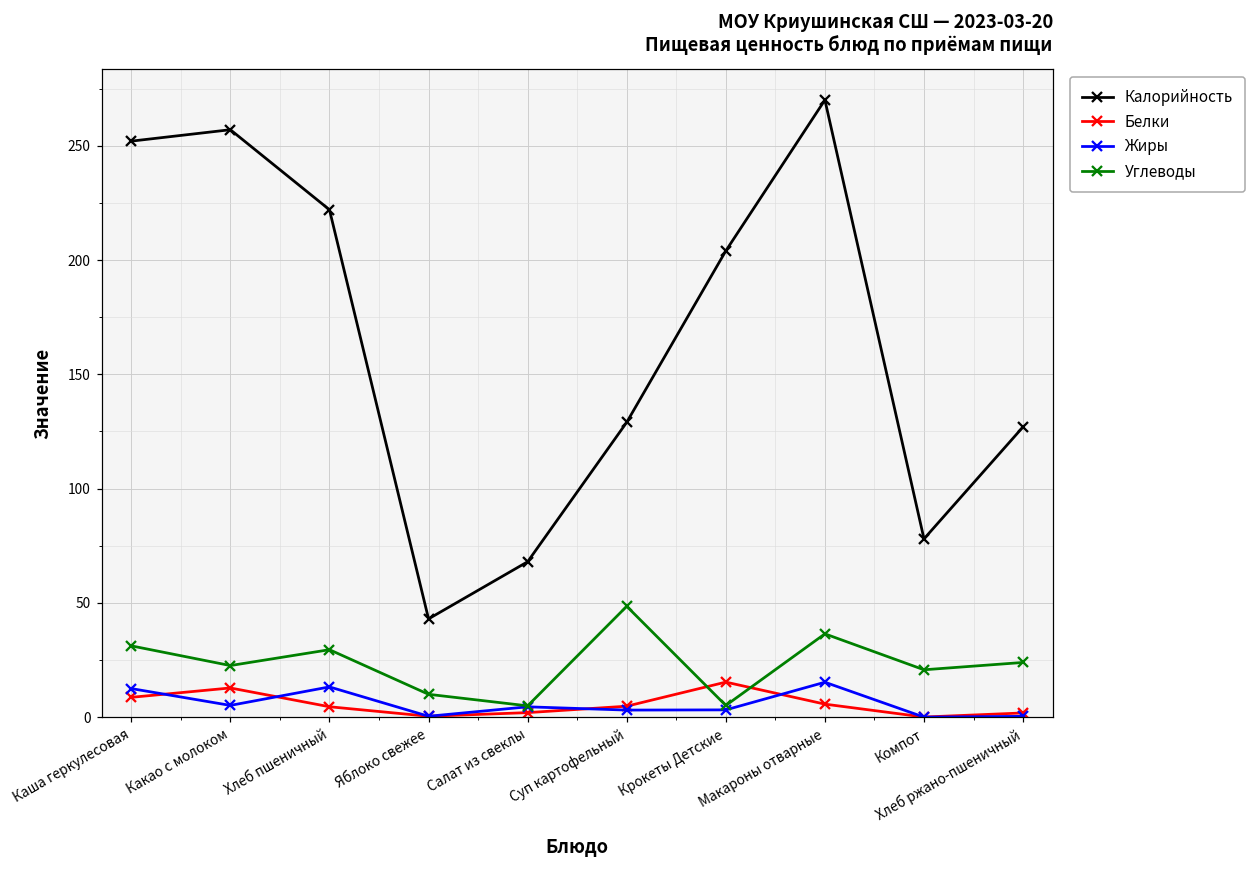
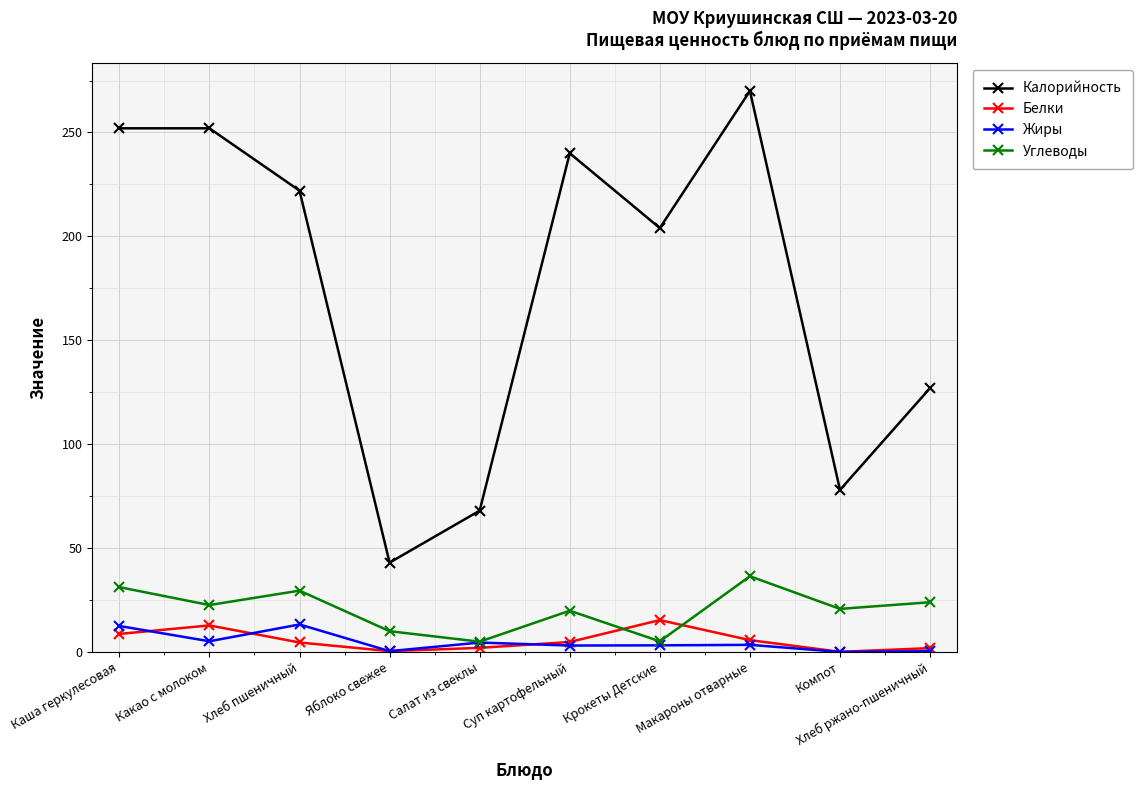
Калорийность, Какао с молоком: 257 -> 252
Калорийность, Суп картофельный: 129 -> 240
Углеводы, Суп картофельный: 49 -> 20
Жиры, Макароны отварные: 15 -> 3
